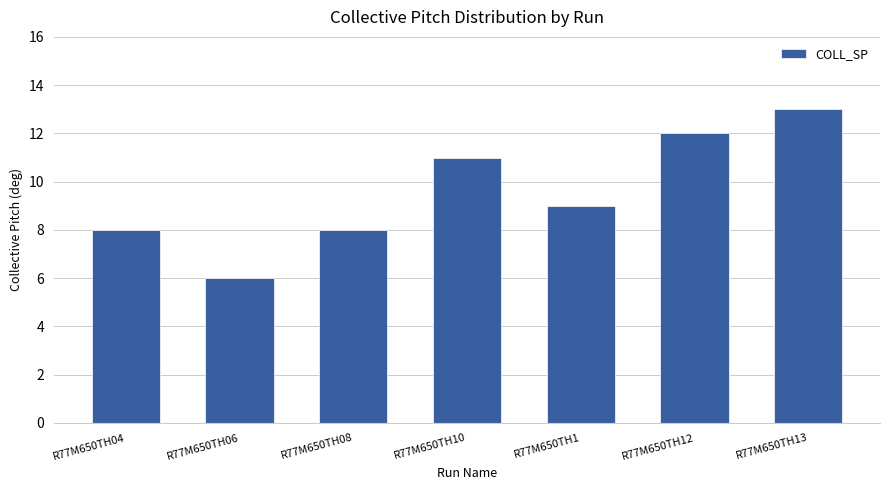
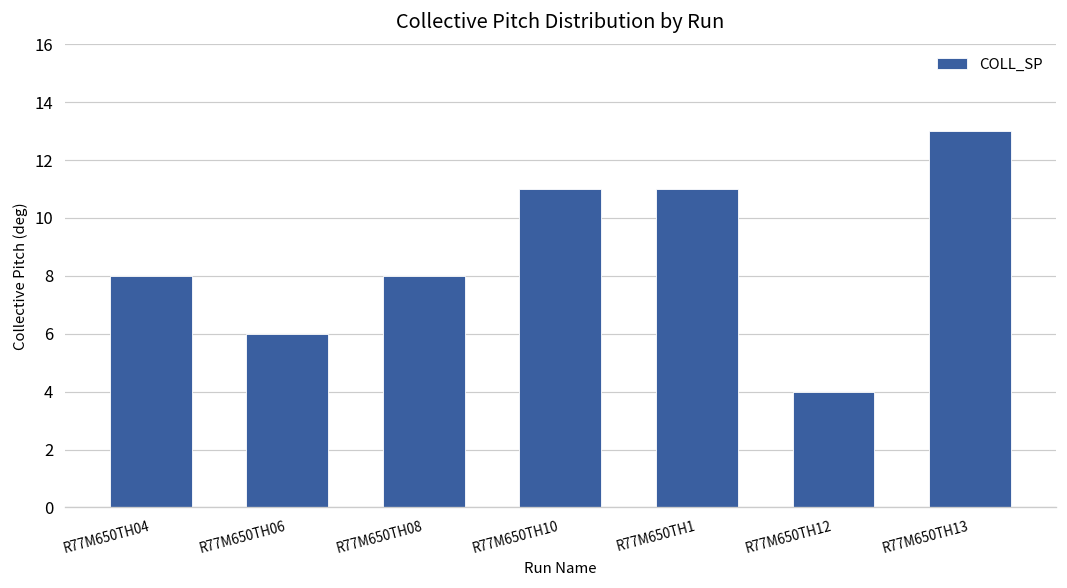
R77M650TH1: 9 -> 11
R77M650TH12: 12 -> 4
